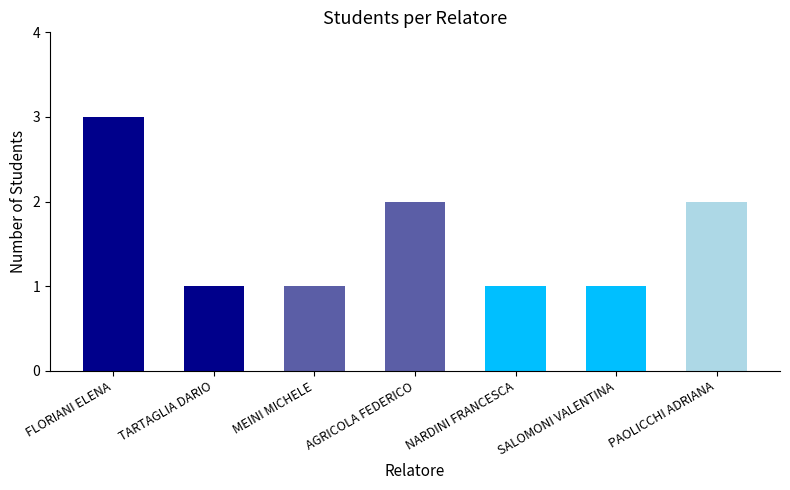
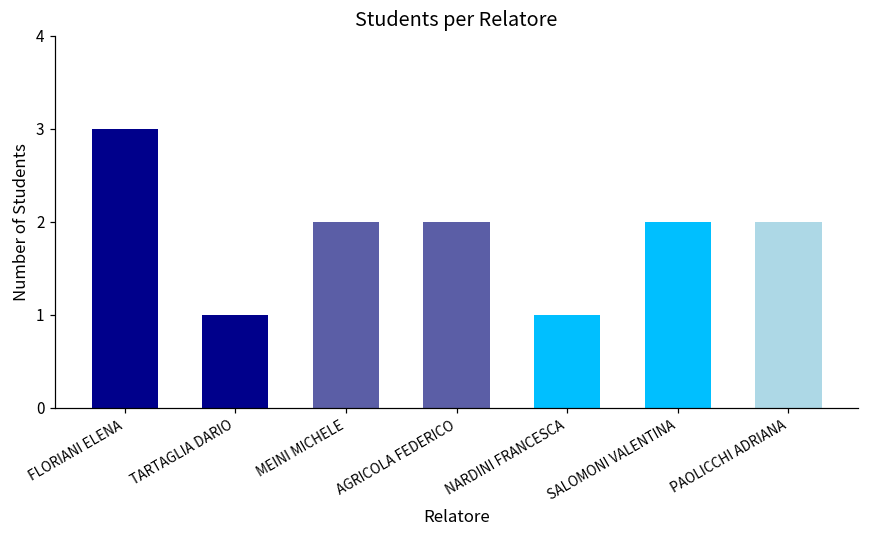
MEINI MICHELE: 1 -> 2
SALOMONI VALENTINA: 1 -> 2
